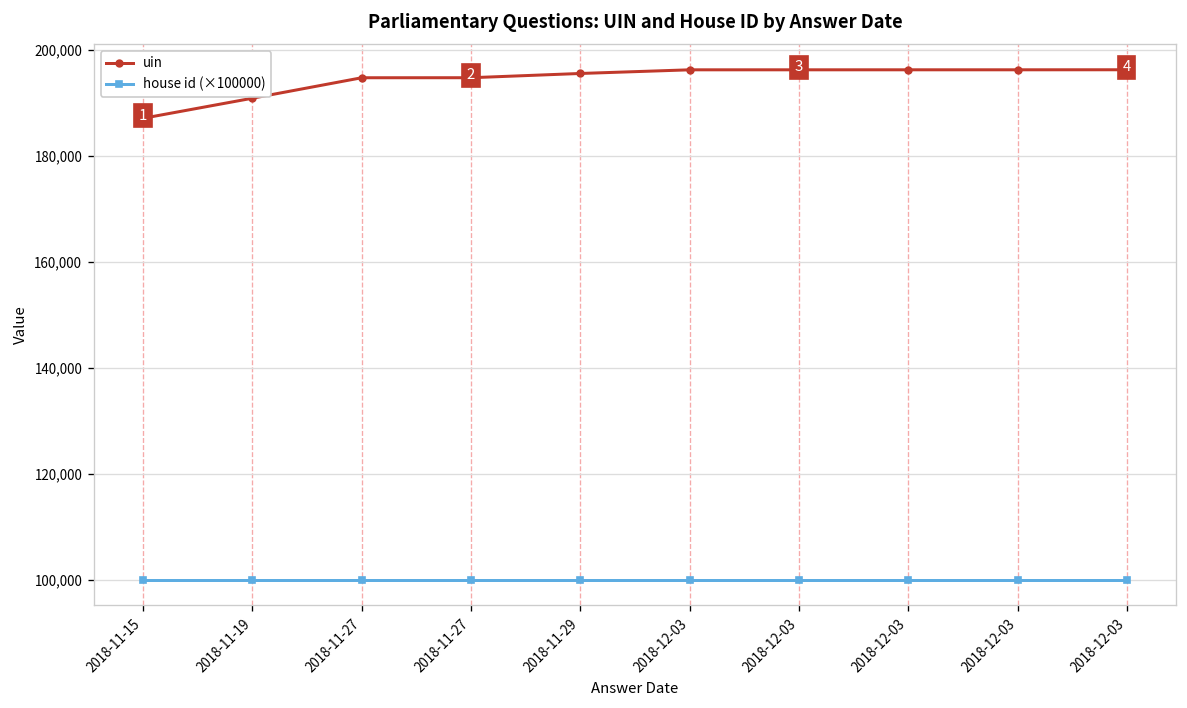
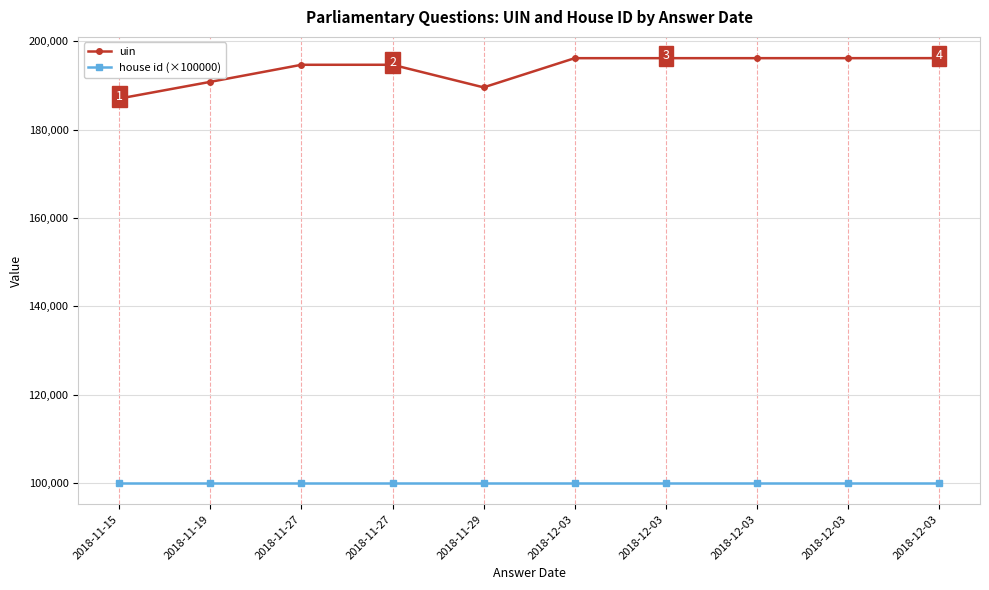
uin, 2018-11-29: 195,000 -> 190,000
